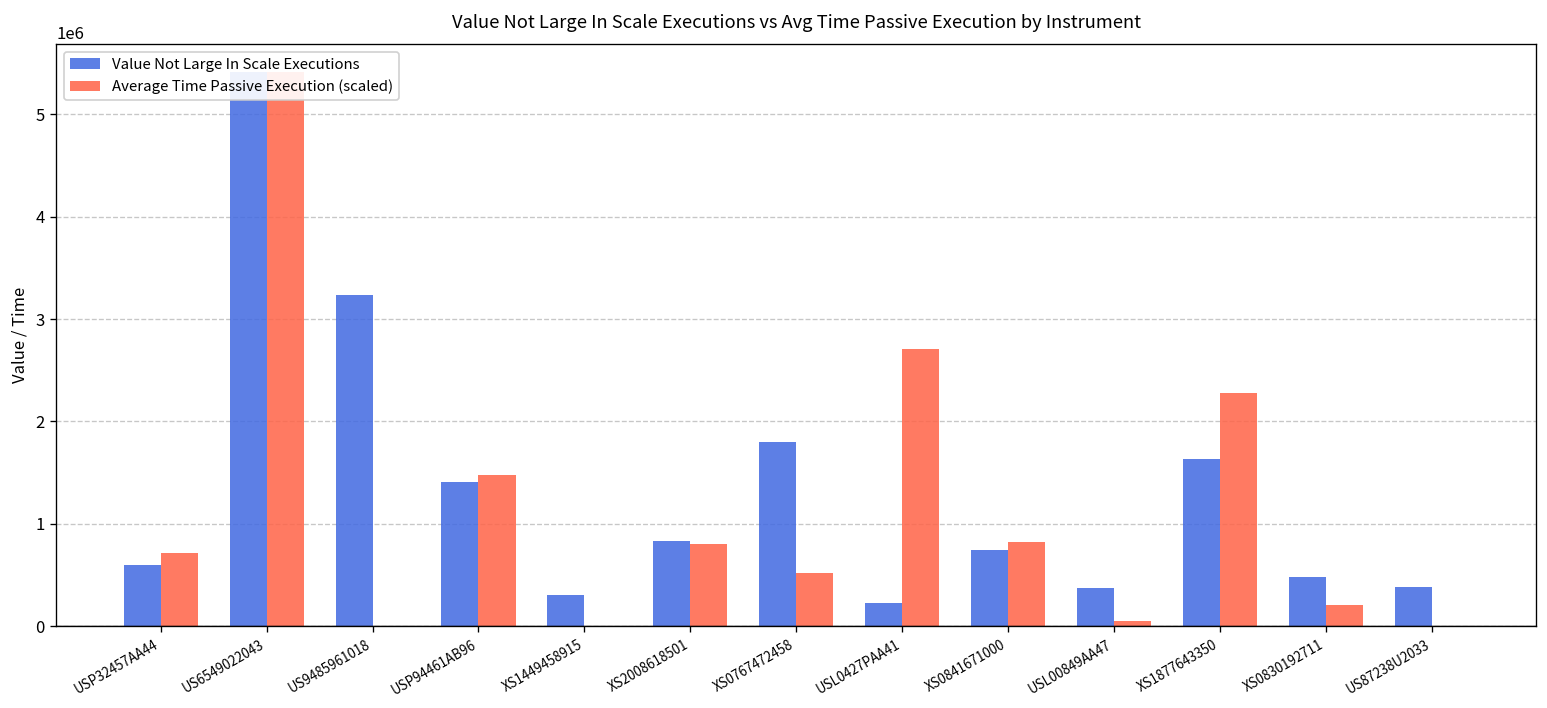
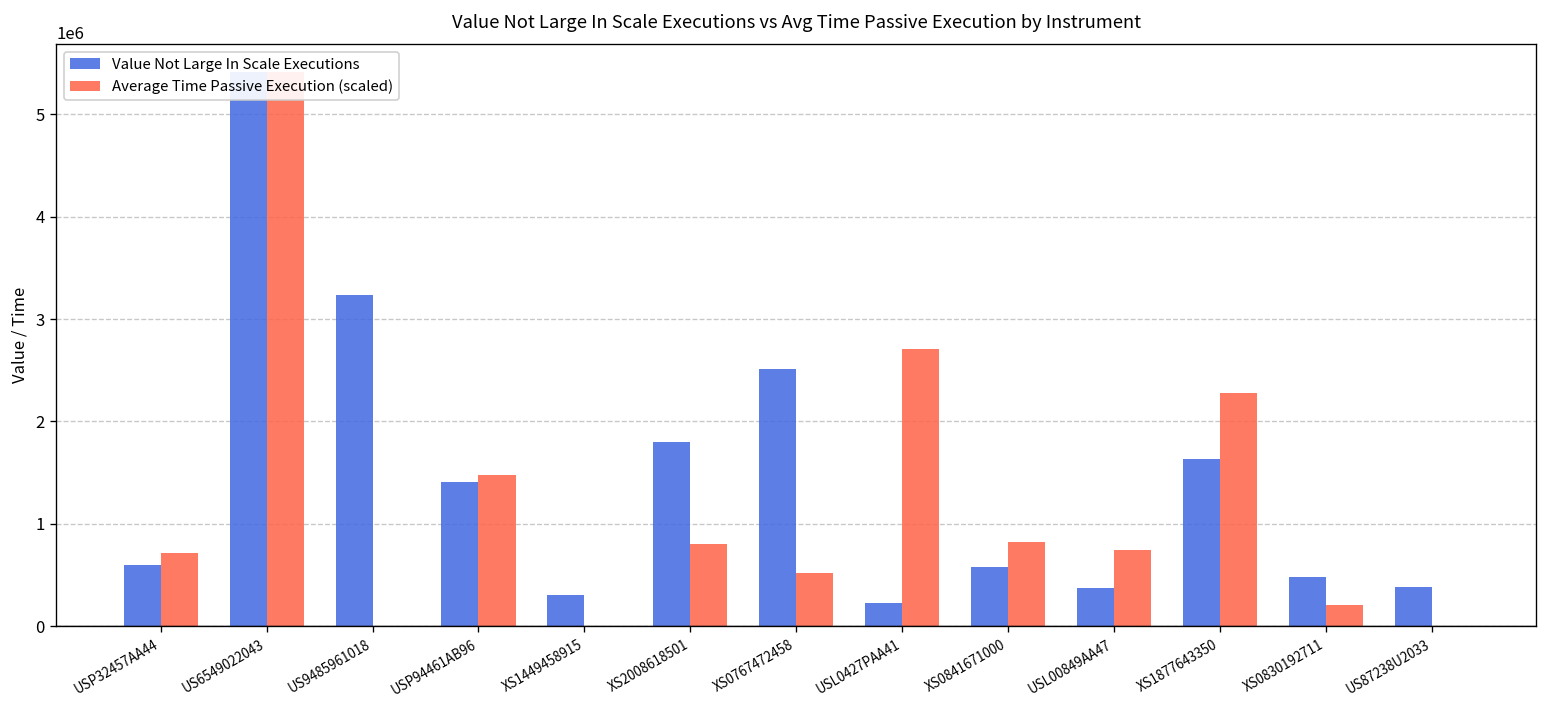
Value Not Large In Scale Executions, XS2008618501: 800000 -> 1800000
Value Not Large In Scale Executions, XS0767472458: 1800000 -> 2500000
Value Not Large In Scale Executions, XS0841671000: 700000 -> 600000
Average Time Passive Execution (scaled), USL00849AA47: 100000 -> 700000
